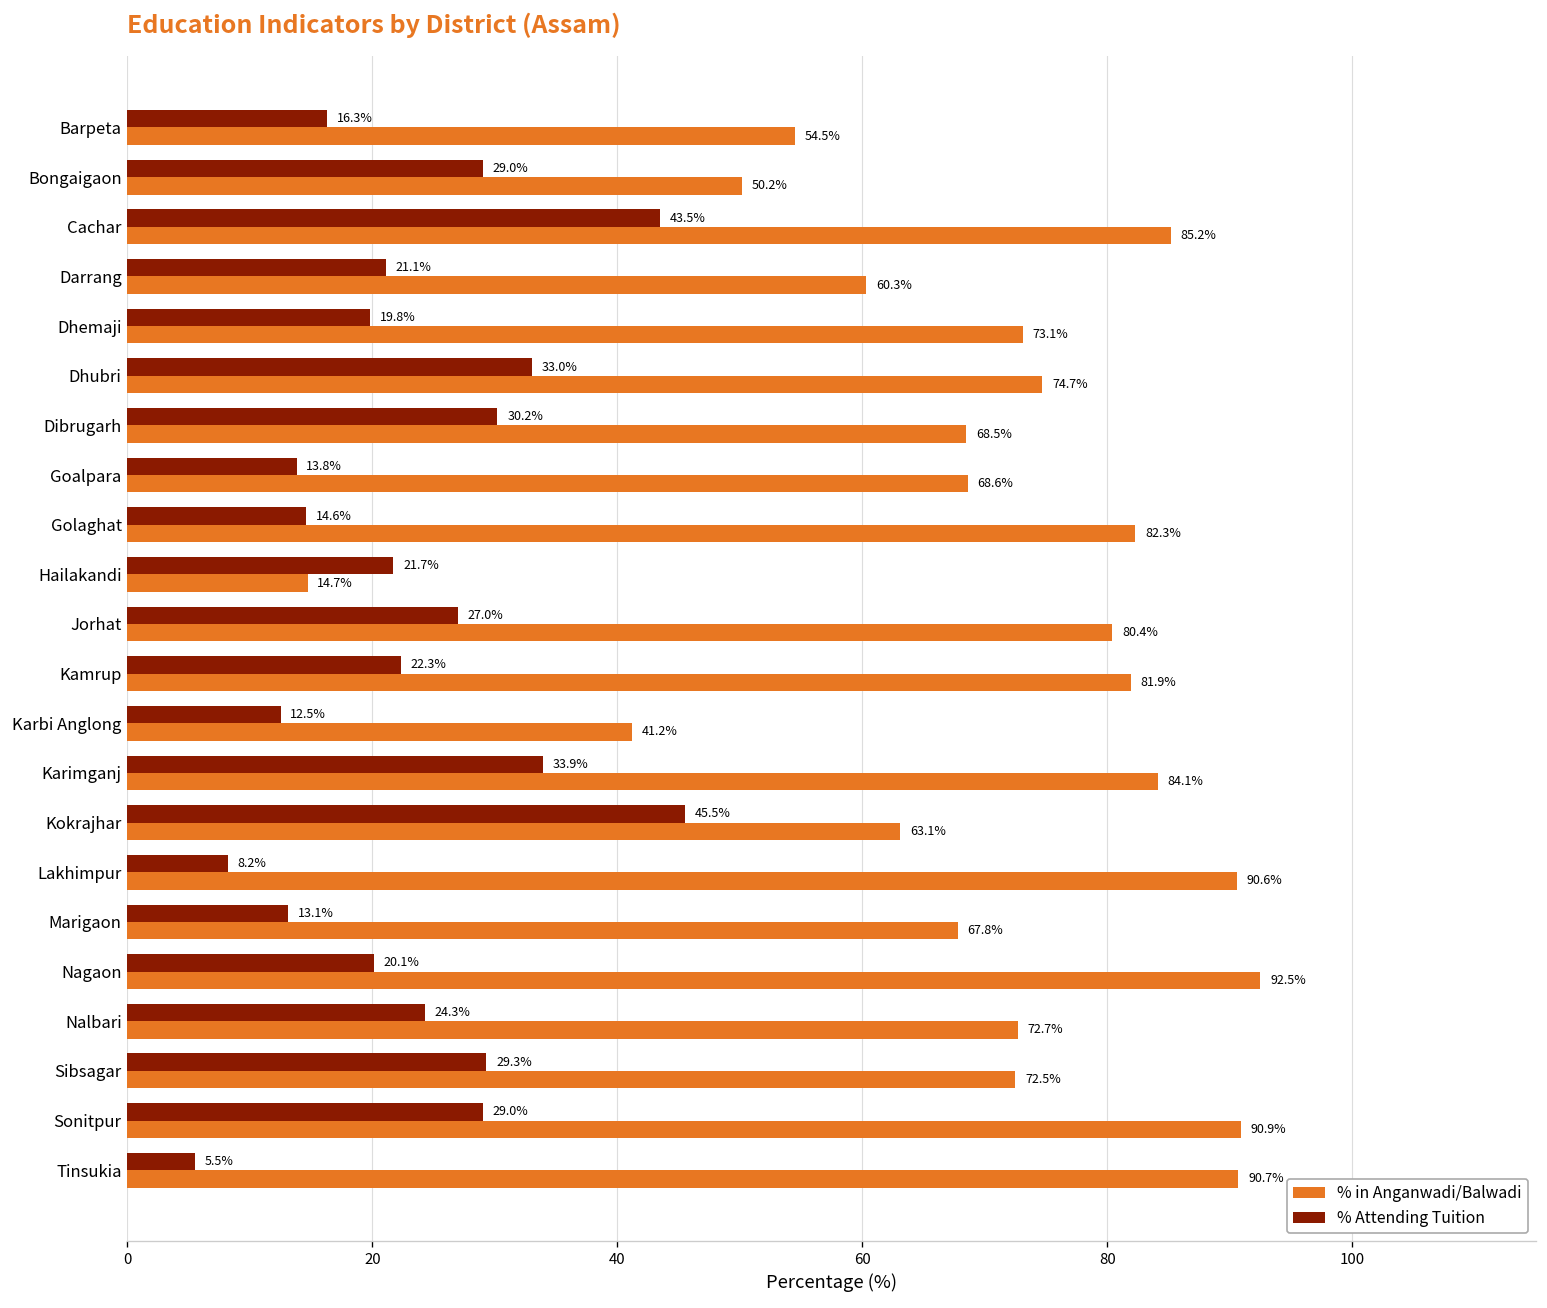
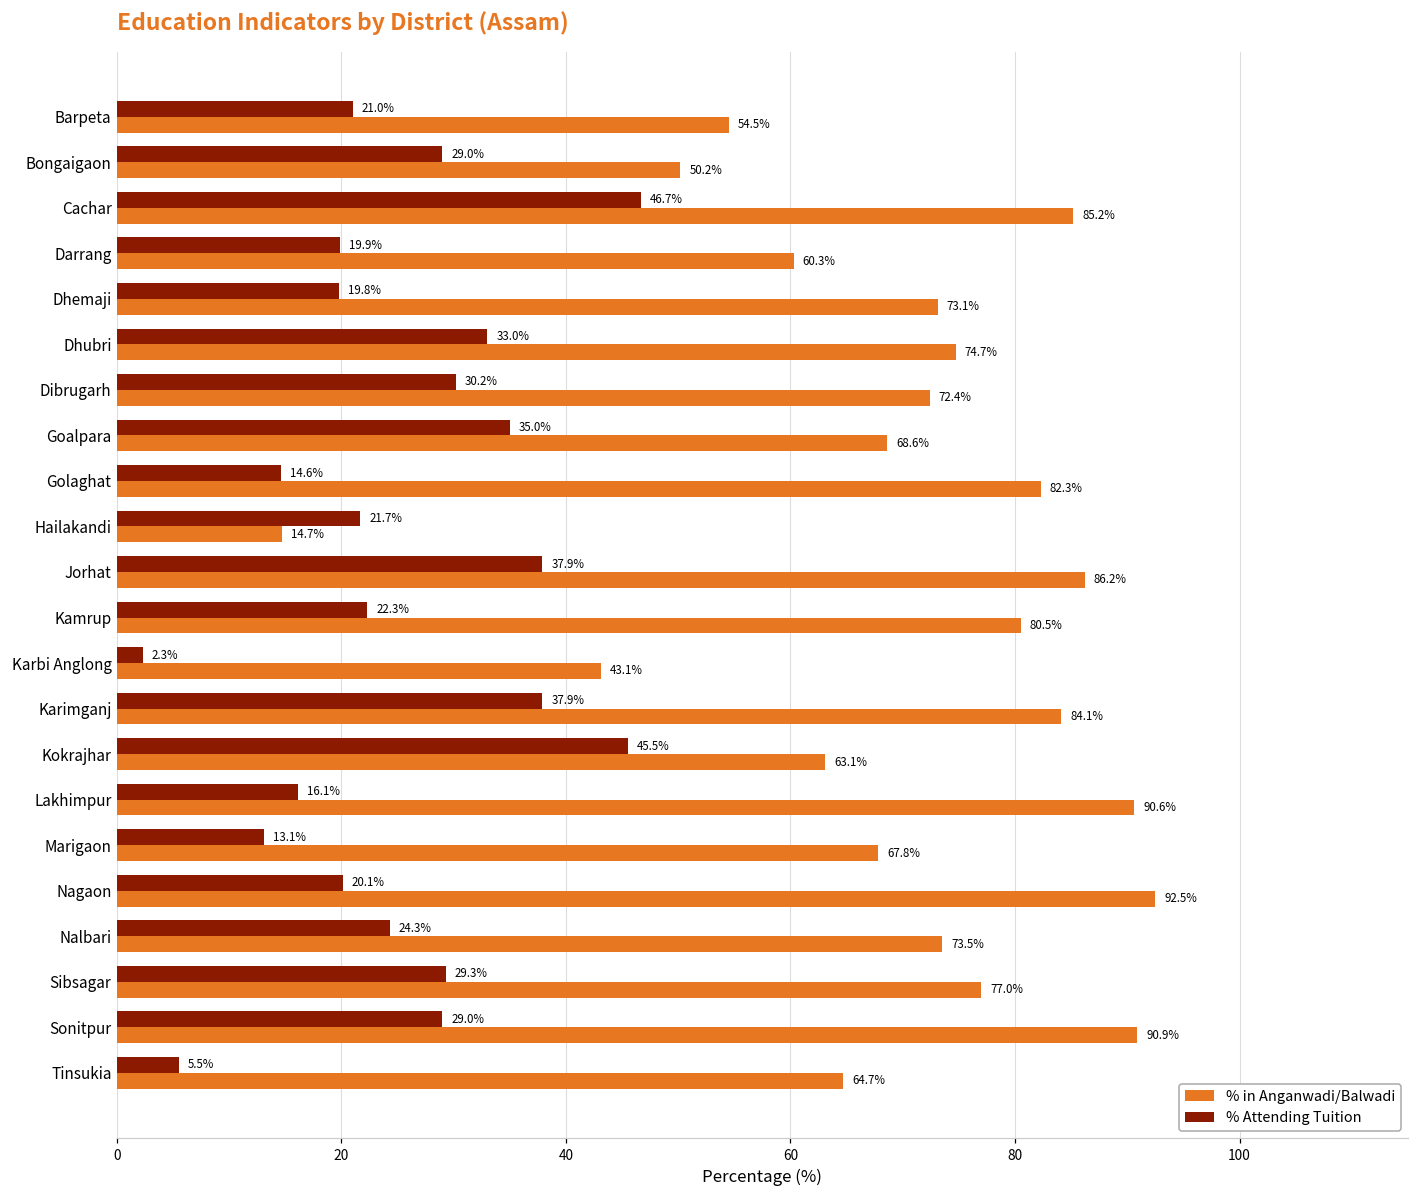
% Attending Tuition, Barpeta: 16.3% -> 21.0%
% Attending Tuition, Cachar: 43.5% -> 46.7%
% Attending Tuition, Darrang: 21.1% -> 19.9%
% in Anganwadi/Balwadi, Dibrugarh: 68.5% -> 72.4%
% Attending Tuition, Goalpara: 13.8% -> 35.0%
% Attending Tuition, Jorhat: 27.0% -> 37.9%
% in Anganwadi/Balwadi, Jorhat: 80.4% -> 86.2%
% in Anganwadi/Balwadi, Kamrup: 81.9% -> 80.5%
% Attending Tuition, Karbi Anglong: 12.5% -> 2.3%
% in Anganwadi/Balwadi, Karbi Anglong: 41.2% -> 43.1%
% Attending Tuition, Karimganj: 33.9% -> 37.9%
% Attending Tuition, Lakhimpur: 8.2% -> 16.1%
% in Anganwadi/Balwadi, Nalbari: 72.7% -> 73.5%
% in Anganwadi/Balwadi, Sibsagar: 72.5% -> 77.0%
% in Anganwadi/Balwadi, Tinsukia: 90.7% -> 64.7%
